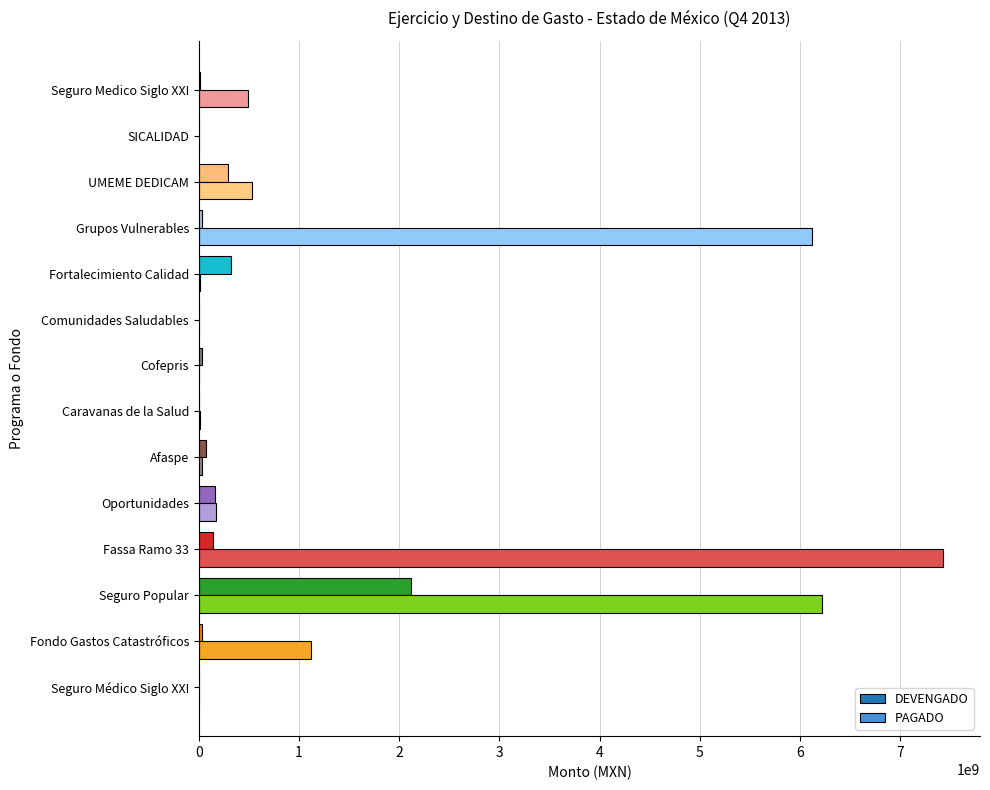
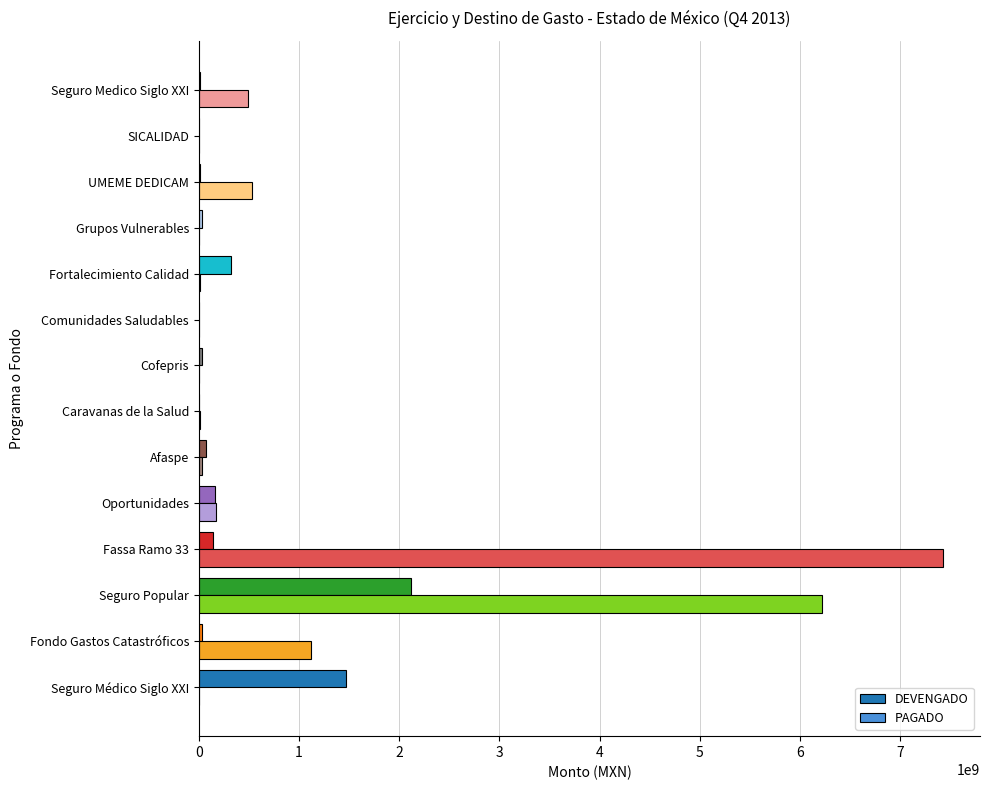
DEVENGADO, UMEME DEDICAM: 290000000 -> 10000000
PAGADO, Grupos Vulnerables: 6120000000 -> 0
DEVENGADO, Seguro Médico Siglo XXI: 10000000 -> 1470000000
